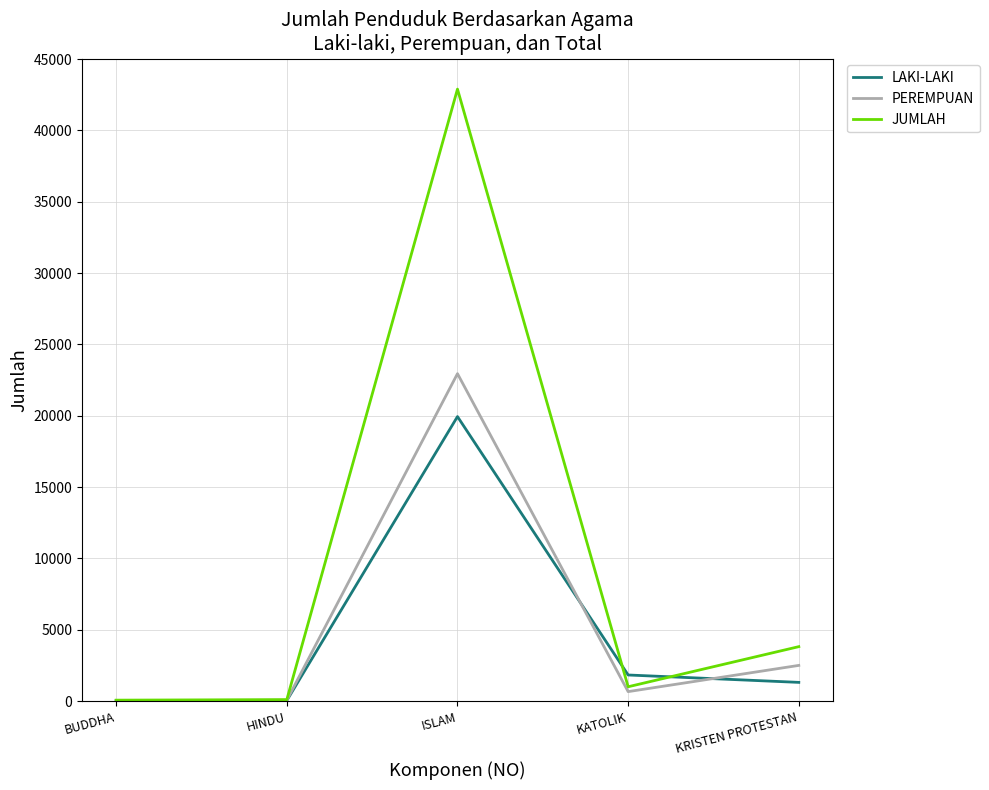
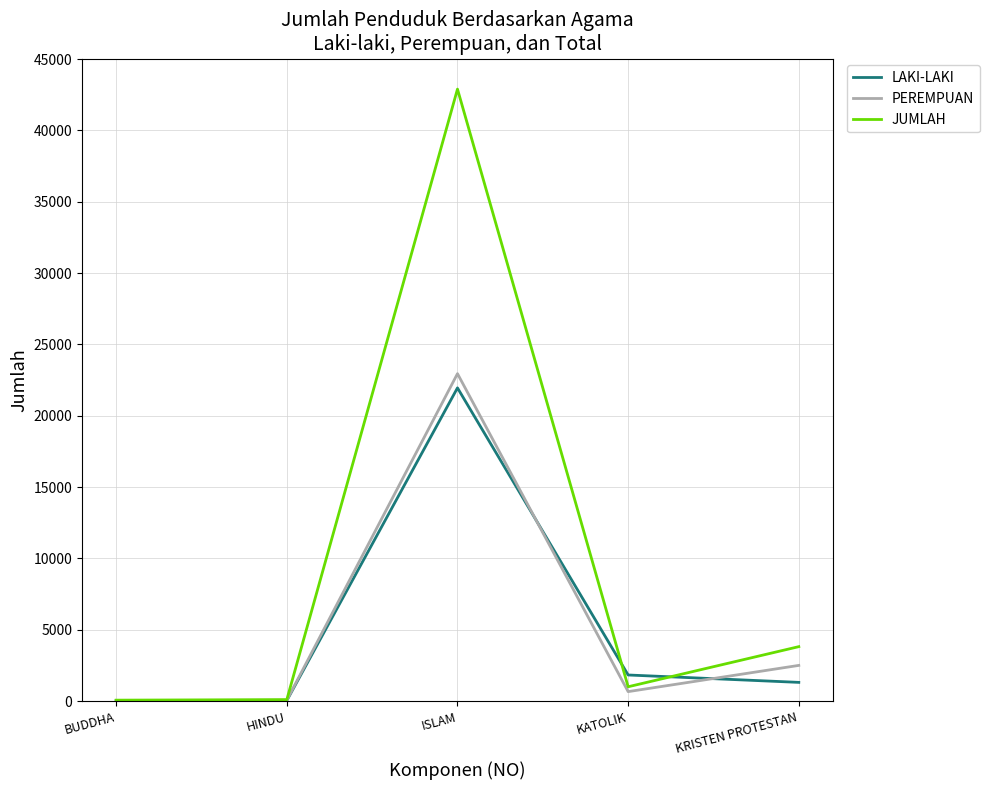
LAKI-LAKI, ISLAM: 19900 -> 22000
